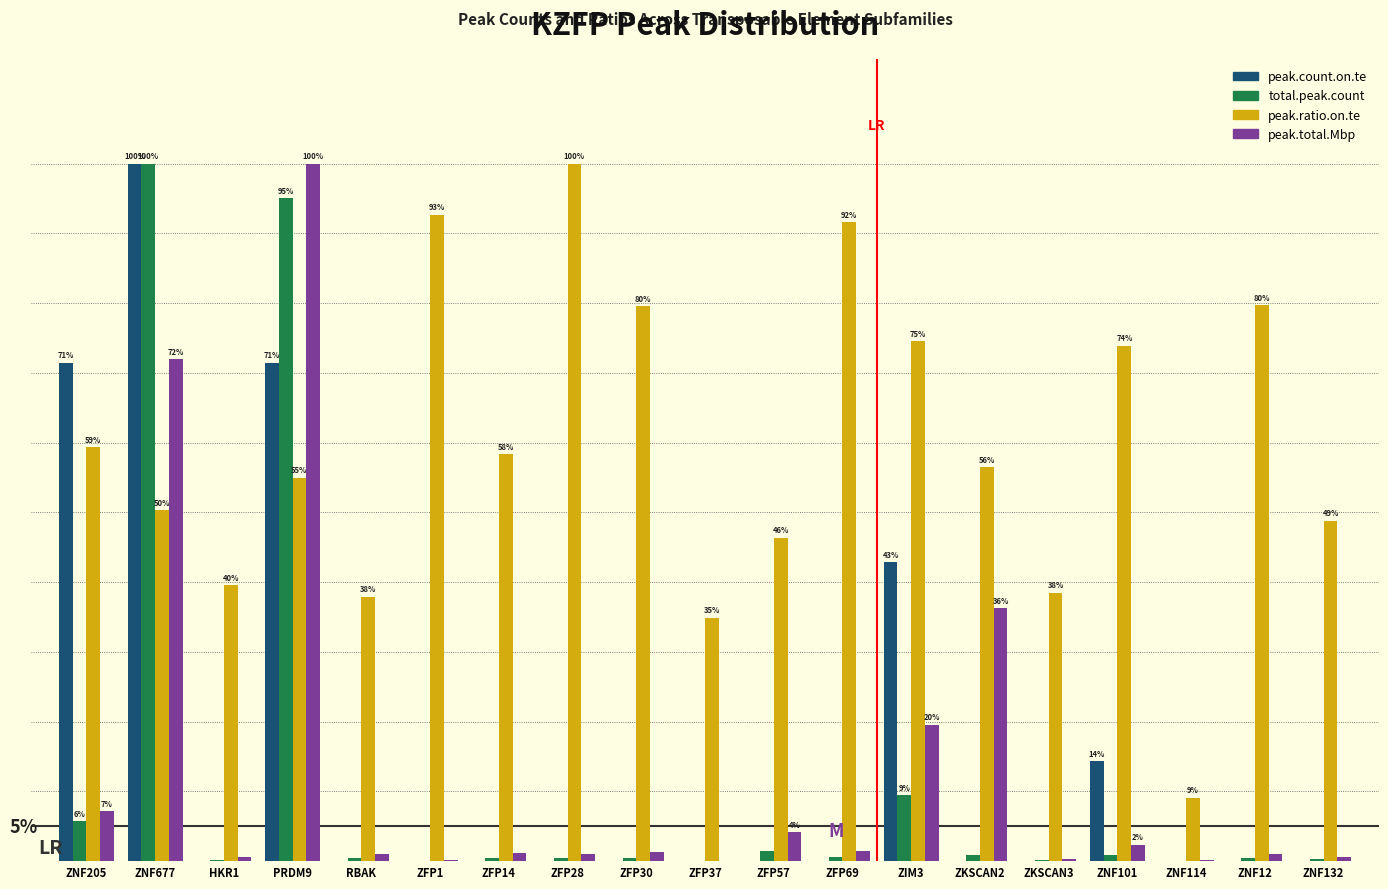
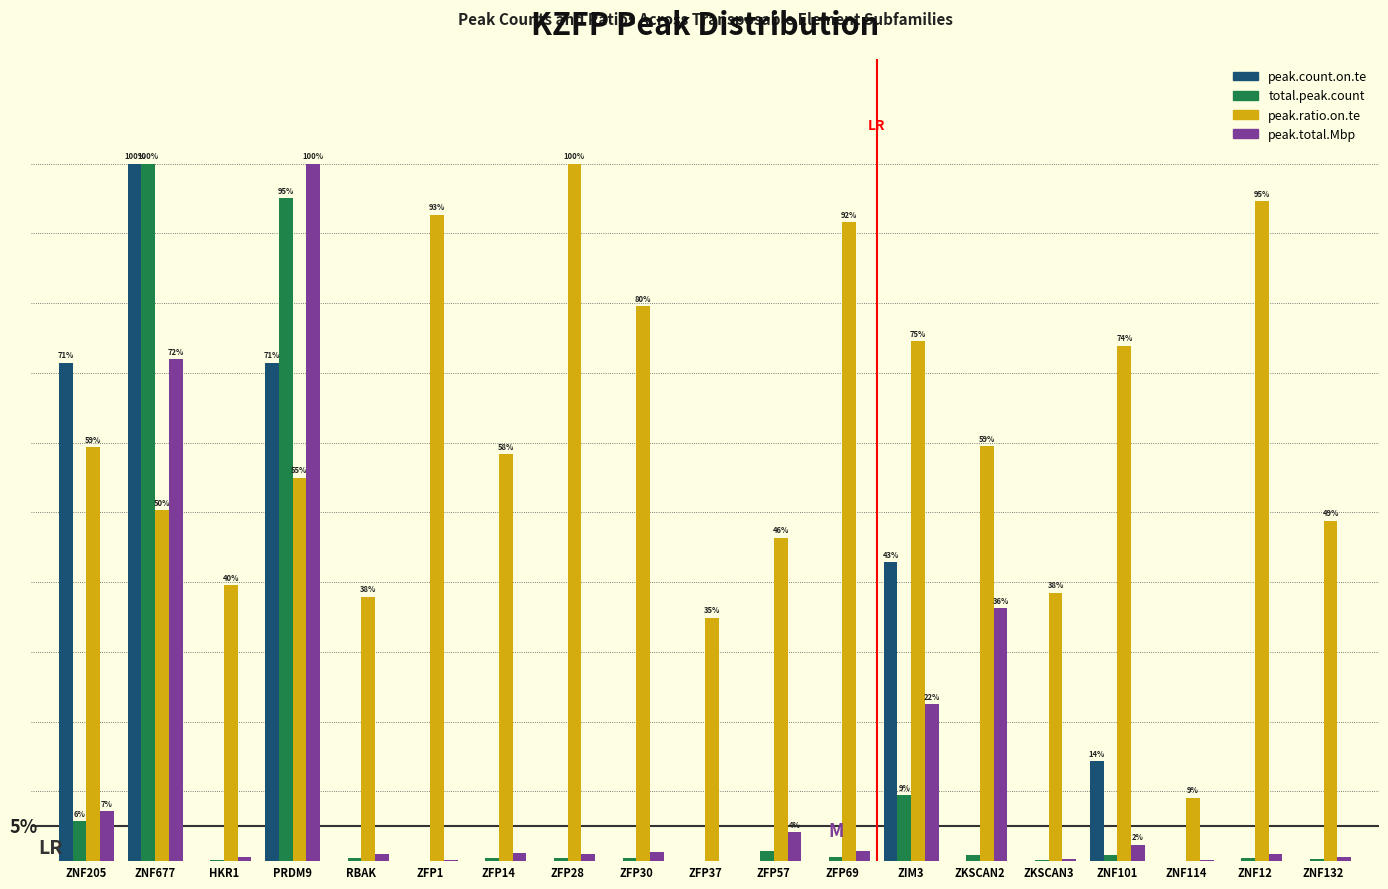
peak.total.Mbp, ZIM3: 20% -> 22%
peak.ratio.on.te, ZKSCAN2: 56% -> 59%
peak.ratio.on.te, ZNF12: 80% -> 95%
